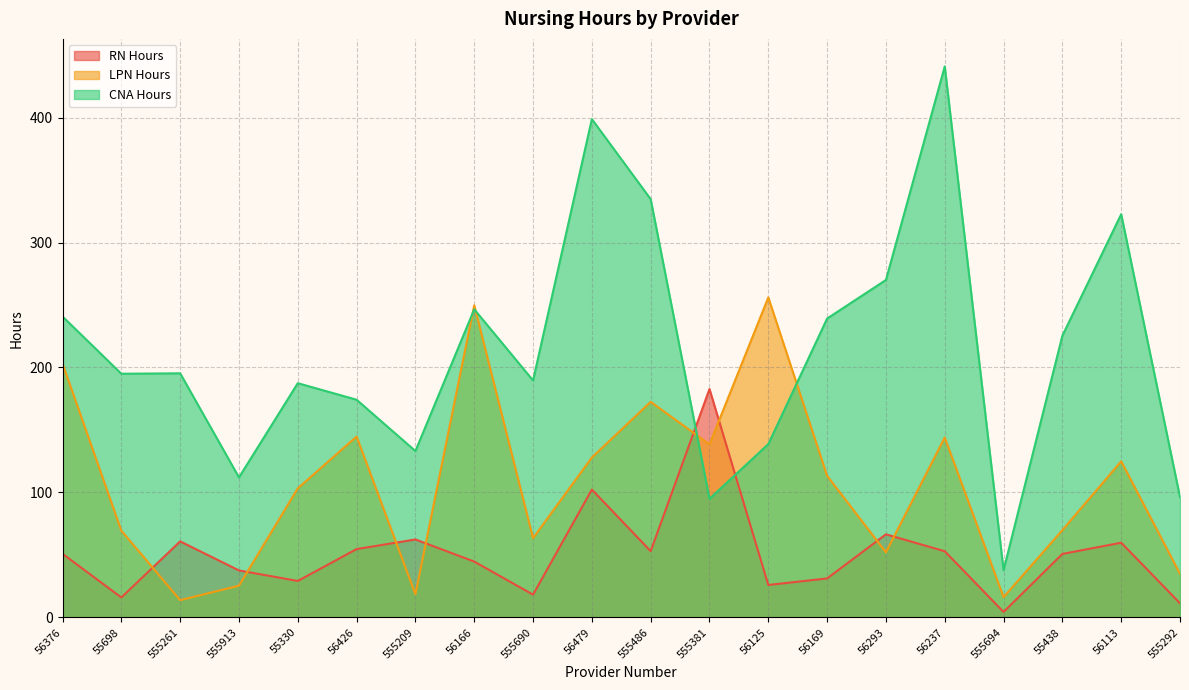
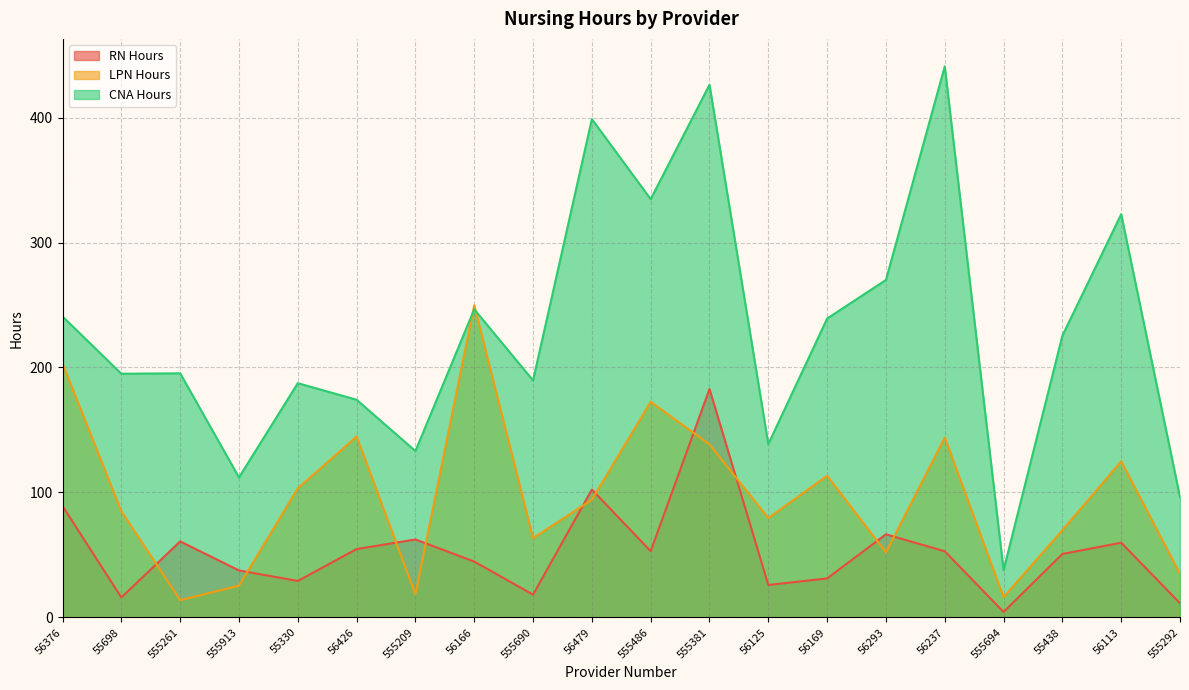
RN Hours, 56376: 51 -> 89
LPN Hours, 55698: 69 -> 85
LPN Hours, 56479: 128 -> 94
CNA Hours, 555381: 95 -> 426
LPN Hours, 56125: 256 -> 80
